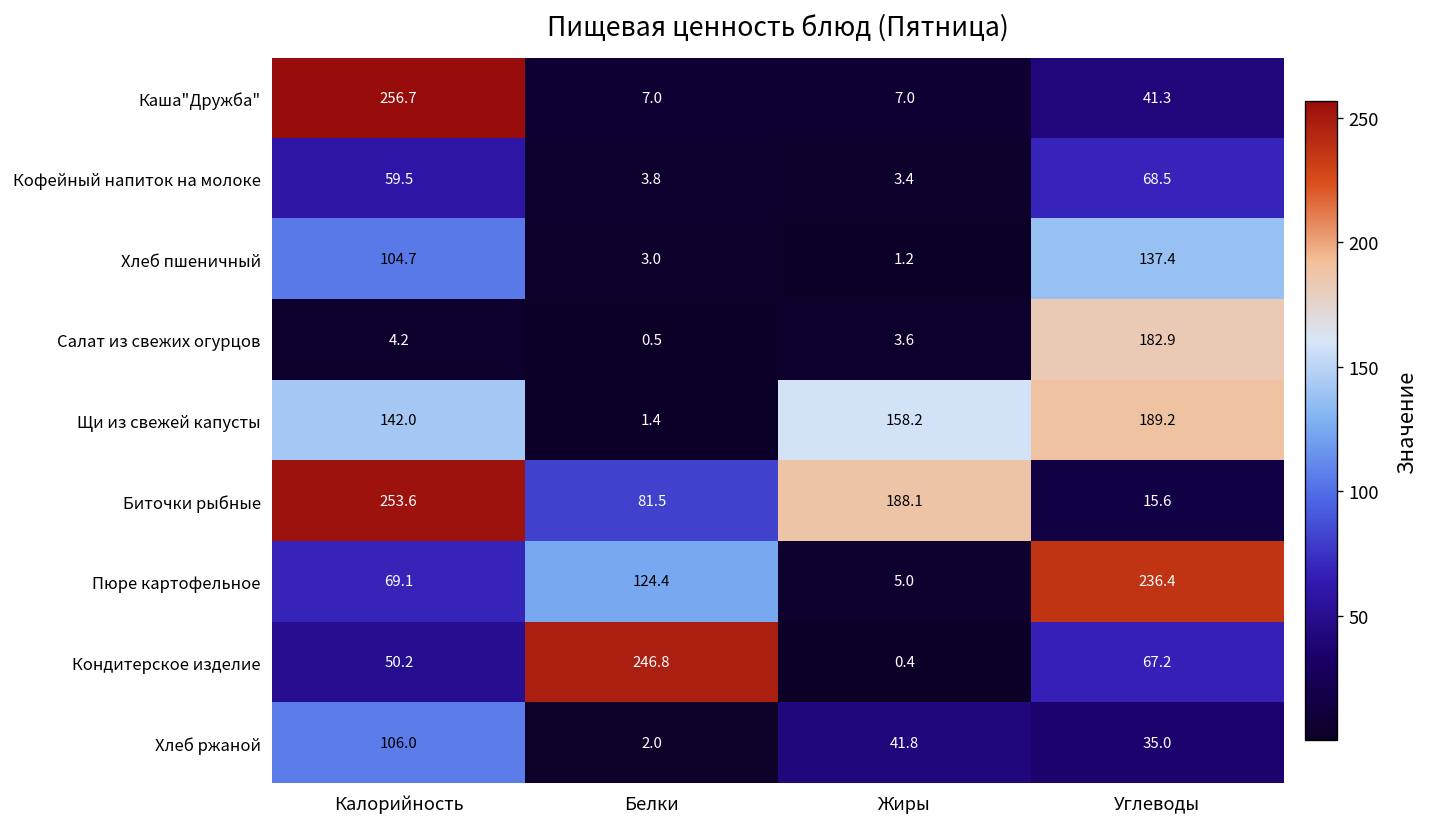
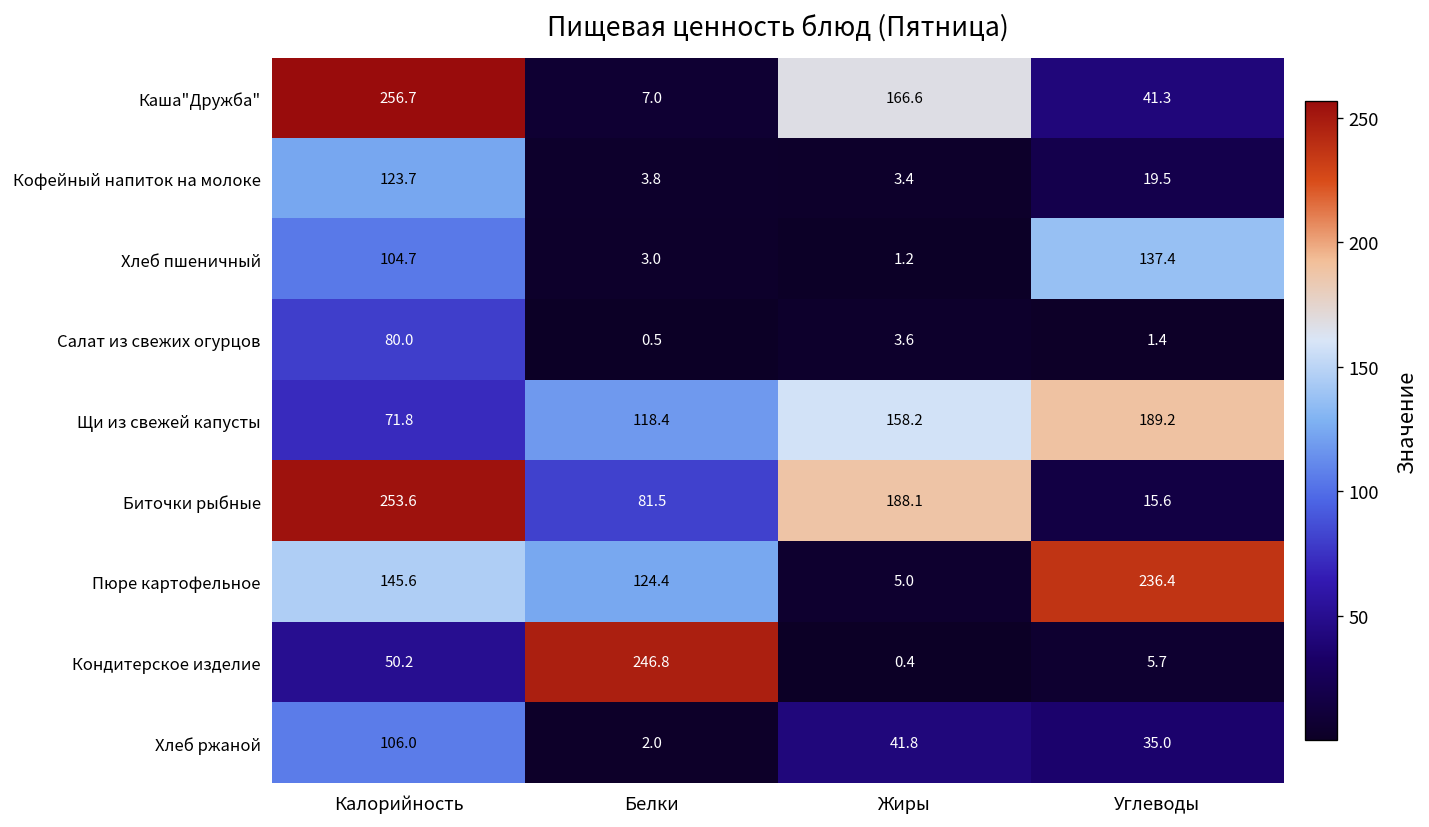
Каша"Дружба", Жиры: 7.0 -> 166.6
Кофейный напиток на молоке, Калорийность: 59.5 -> 123.7
Кофейный напиток на молоке, Углеводы: 68.5 -> 19.5
Салат из свежих огурцов, Калорийность: 4.2 -> 80.0
Салат из свежих огурцов, Углеводы: 182.9 -> 1.4
Щи из свежей капусты, Калорийность: 142.0 -> 71.8
Щи из свежей капусты, Белки: 1.4 -> 118.4
Пюре картофельное, Калорийность: 69.1 -> 145.6
Кондитерское изделие, Углеводы: 67.2 -> 5.7
